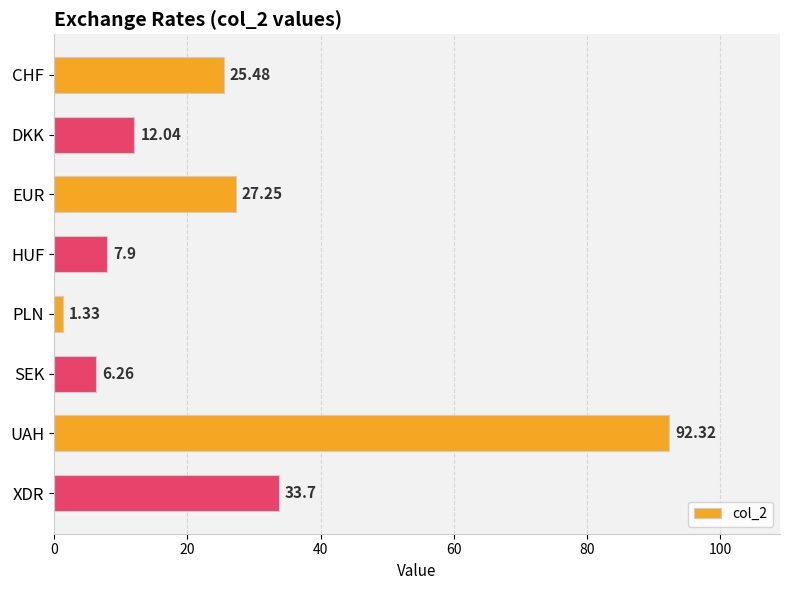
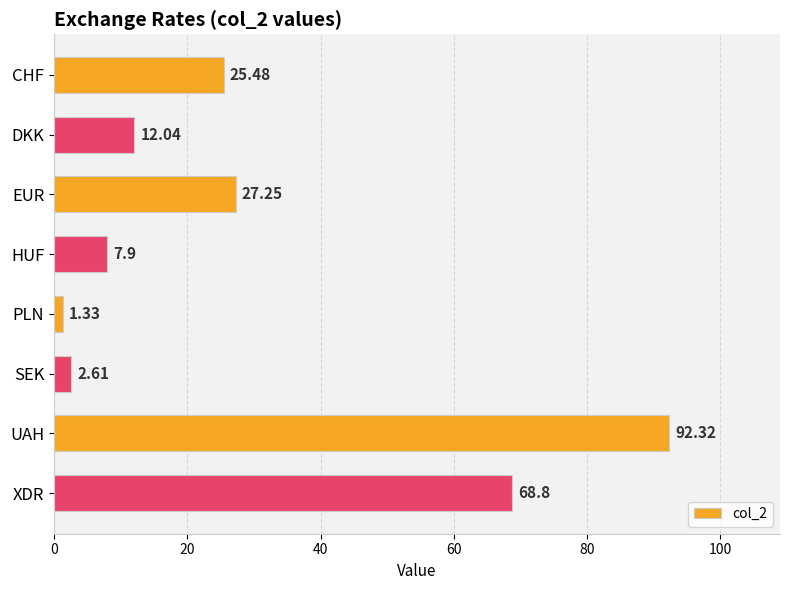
SEK: 6.26 -> 2.61
XDR: 33.7 -> 68.8
